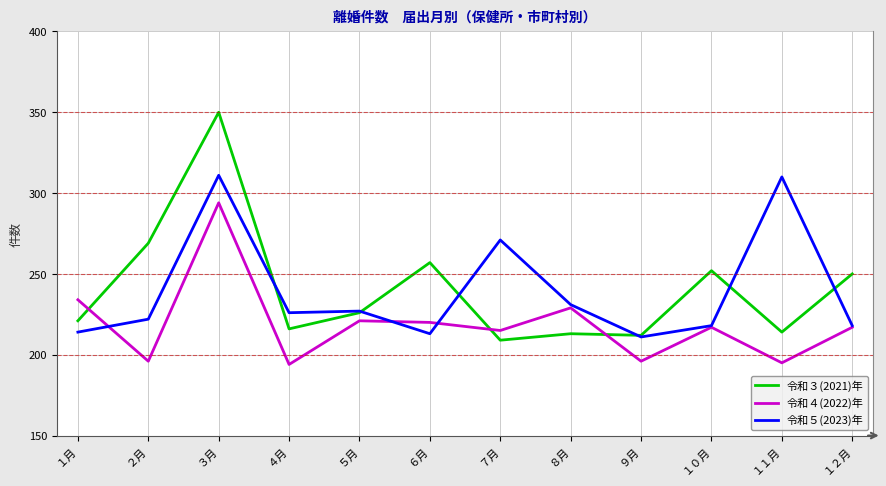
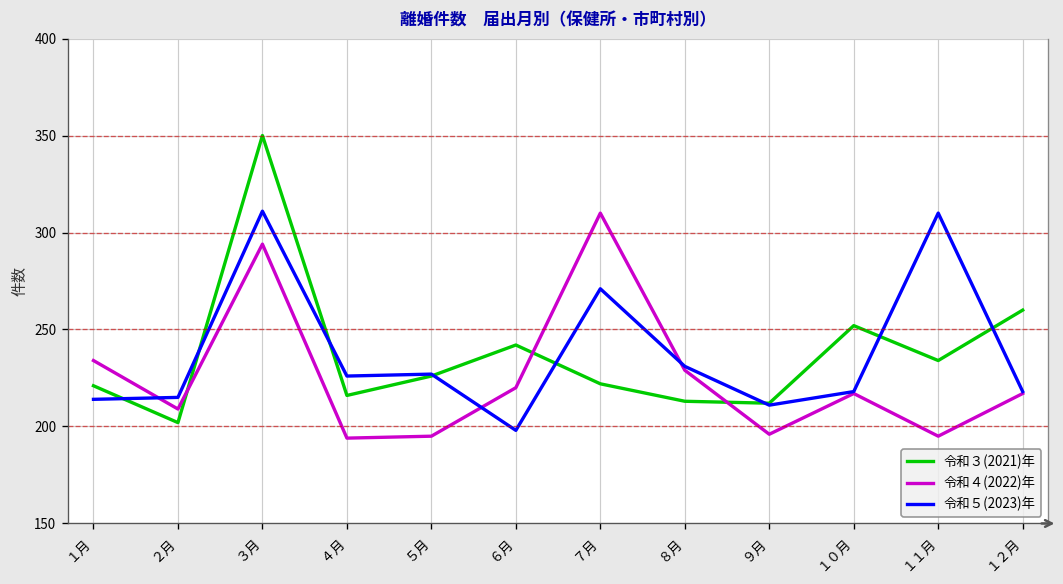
令和３(2021)年, ２月: 269 -> 202
令和４(2022)年, ２月: 196 -> 209
令和５(2023)年, ２月: 222 -> 215
令和４(2022)年, ５月: 221 -> 195
令和３(2021)年, ６月: 257 -> 242
令和５(2023)年, ６月: 213 -> 198
令和３(2021)年, ７月: 209 -> 222
令和４(2022)年, ７月: 215 -> 310
令和３(2021)年, １１月: 214 -> 234
令和３(2021)年, １２月: 250 -> 260
